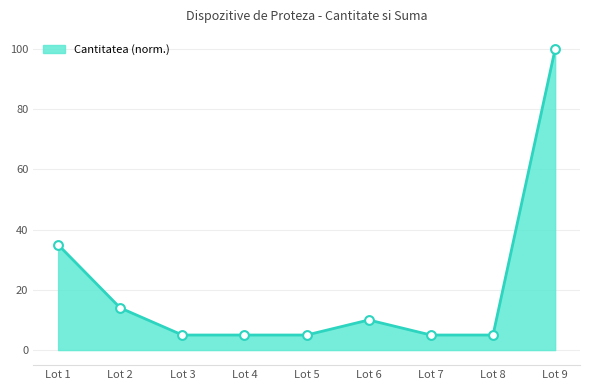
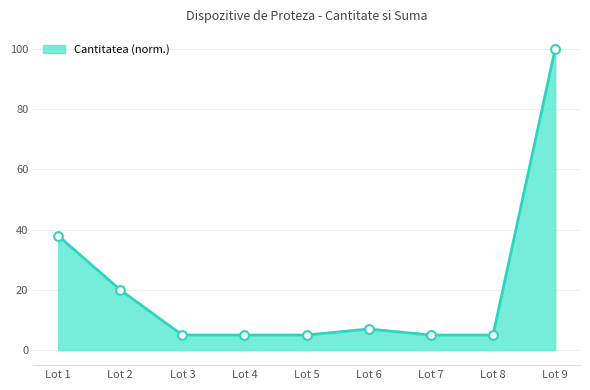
Lot 1: 35 -> 38
Lot 2: 14 -> 20
Lot 6: 10 -> 7
